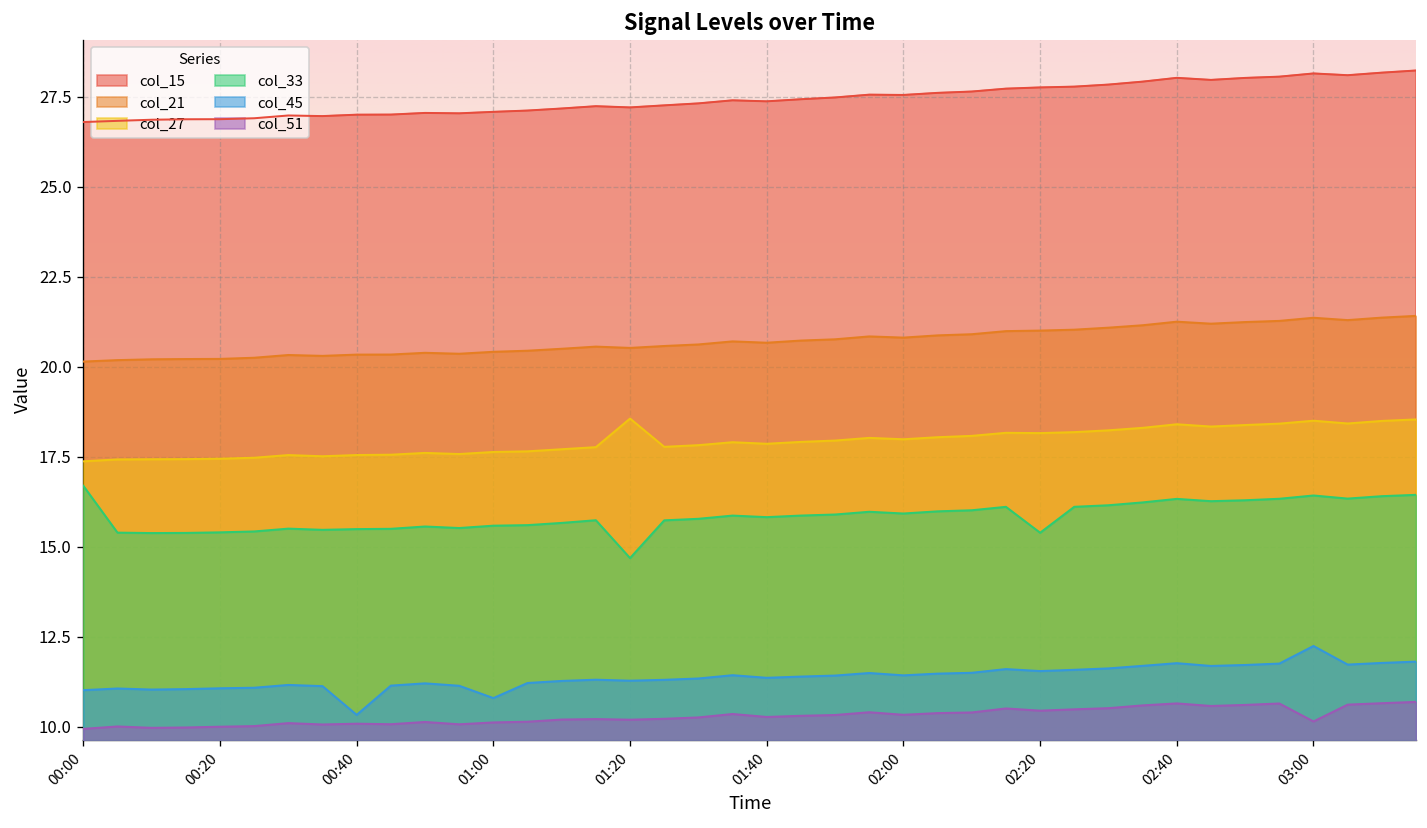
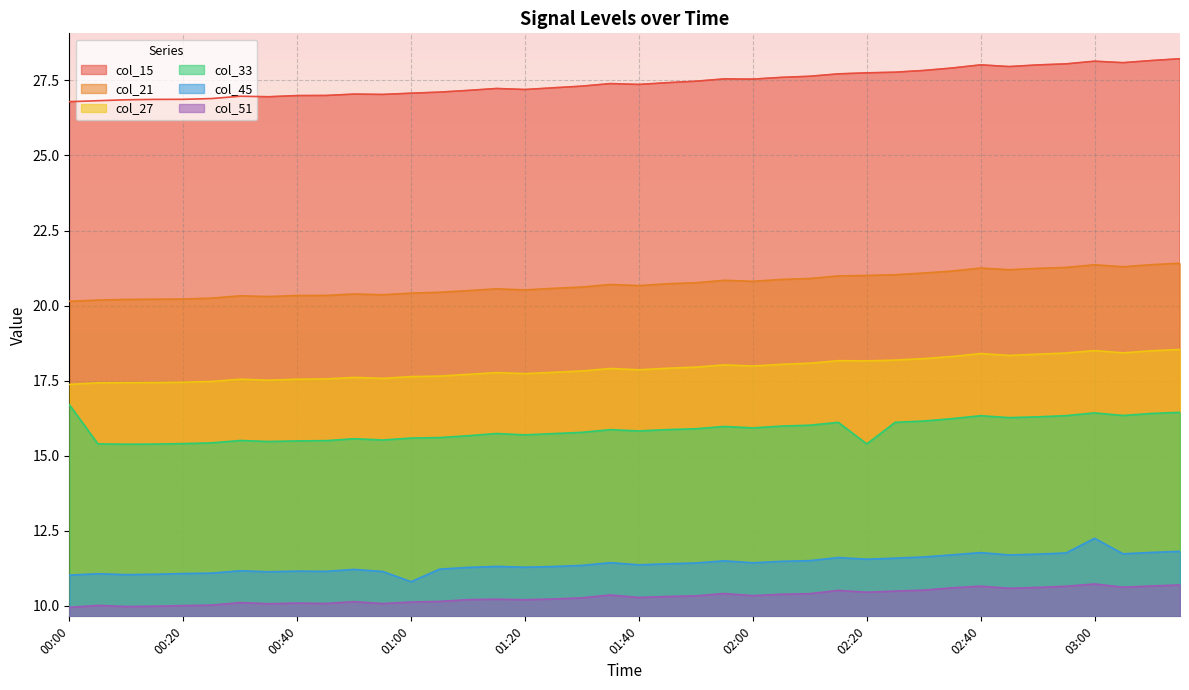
col_45, 00:40: 10.3 -> 11.2
col_27, 01:20: 18.6 -> 17.7
col_33, 01:20: 14.7 -> 15.7
col_51, 03:00: 10.2 -> 10.7
